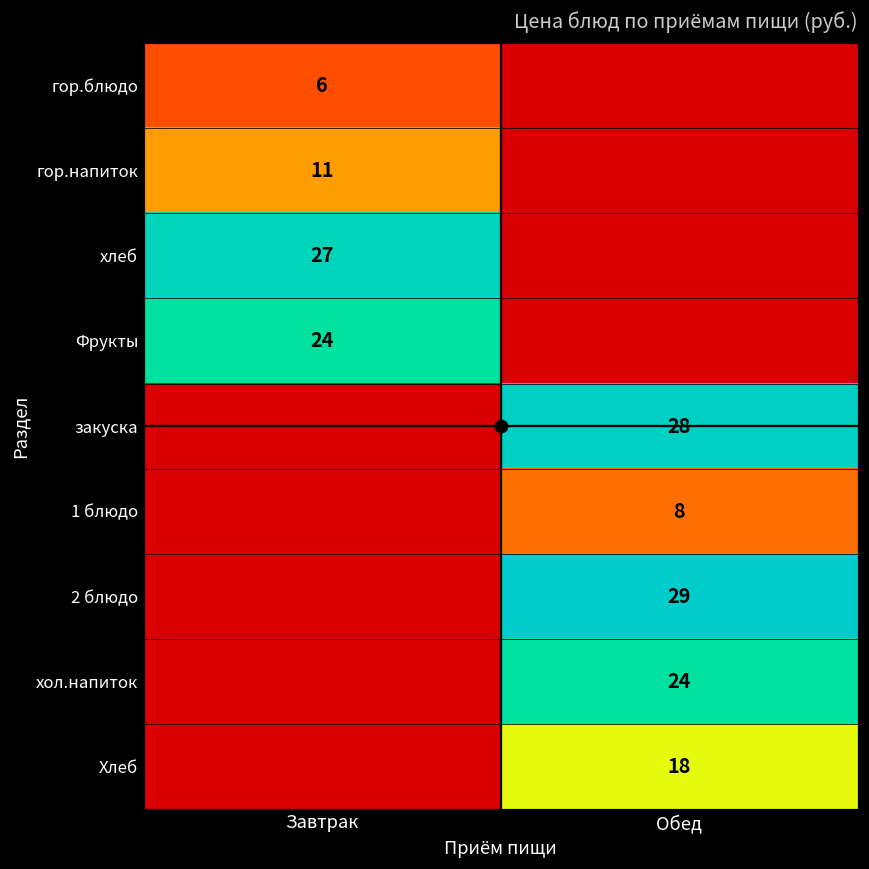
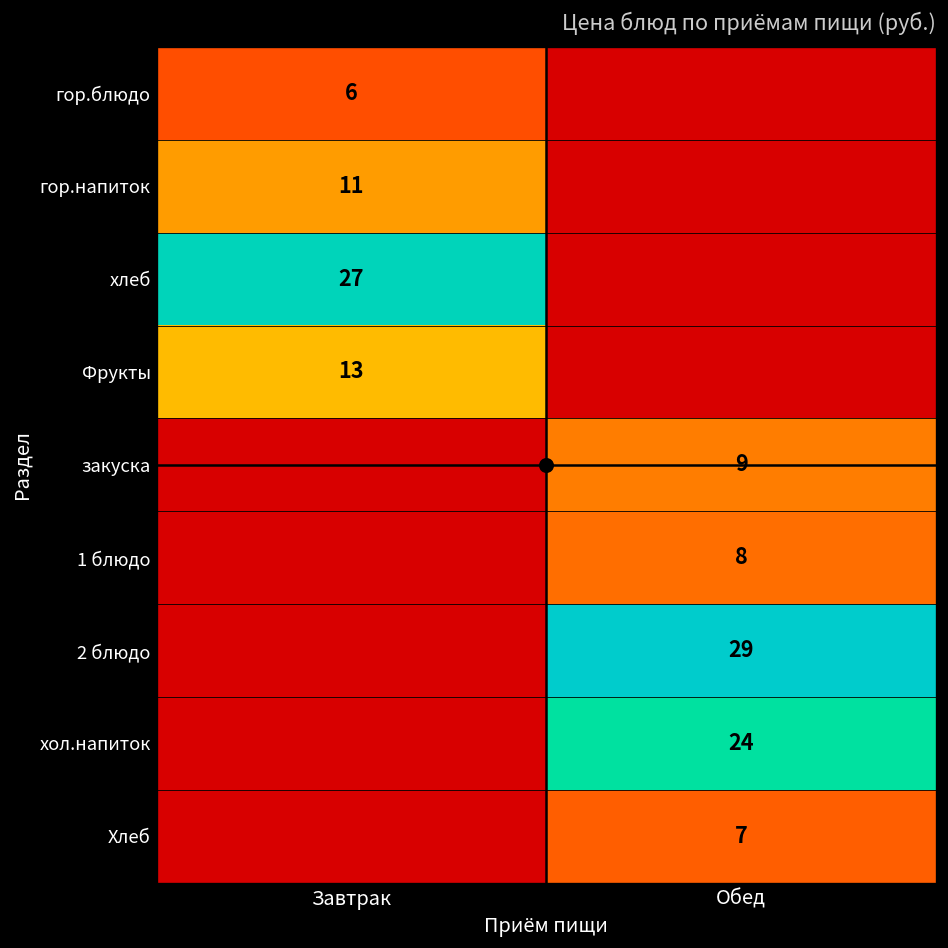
Фрукты, Завтрак: 24 -> 13
закуска, Обед: 28 -> 9
Хлеб, Обед: 18 -> 7
